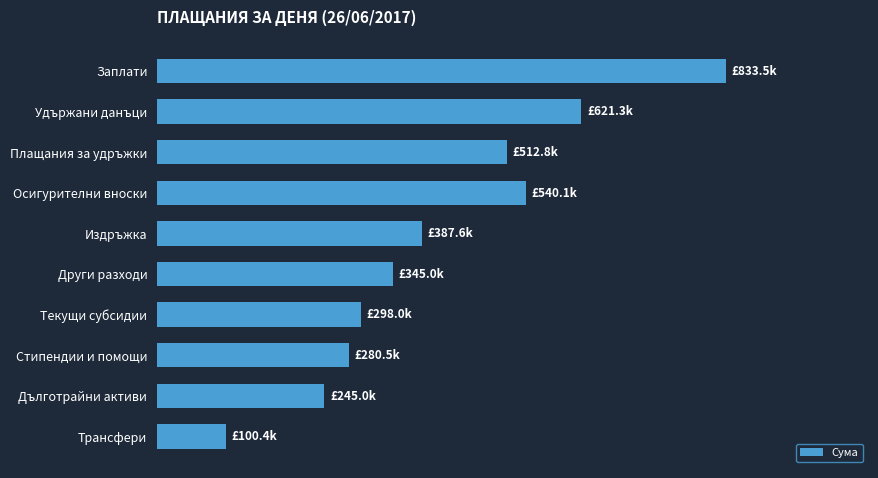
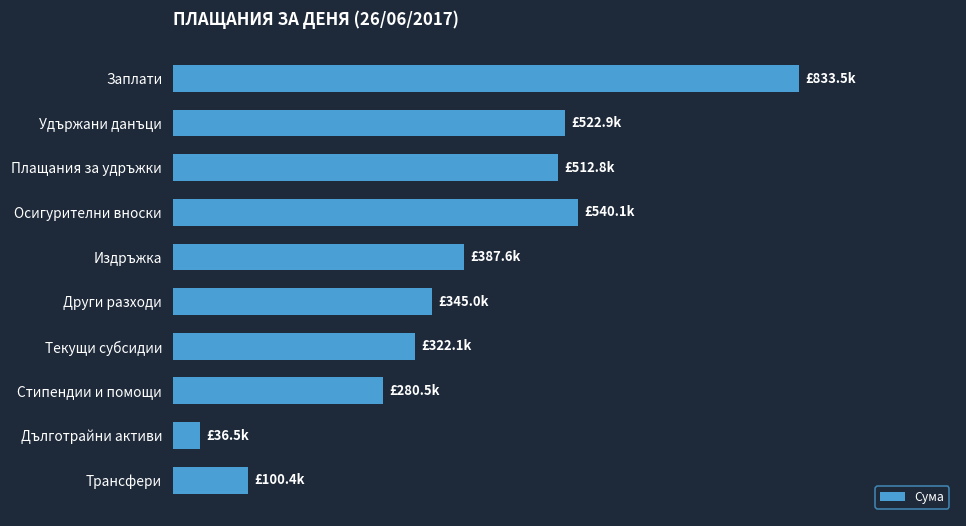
Удържани данъци: £621.3k -> £522.9k
Текущи субсидии: £298.0k -> £322.1k
Дълготрайни активи: £245.0k -> £36.5k
